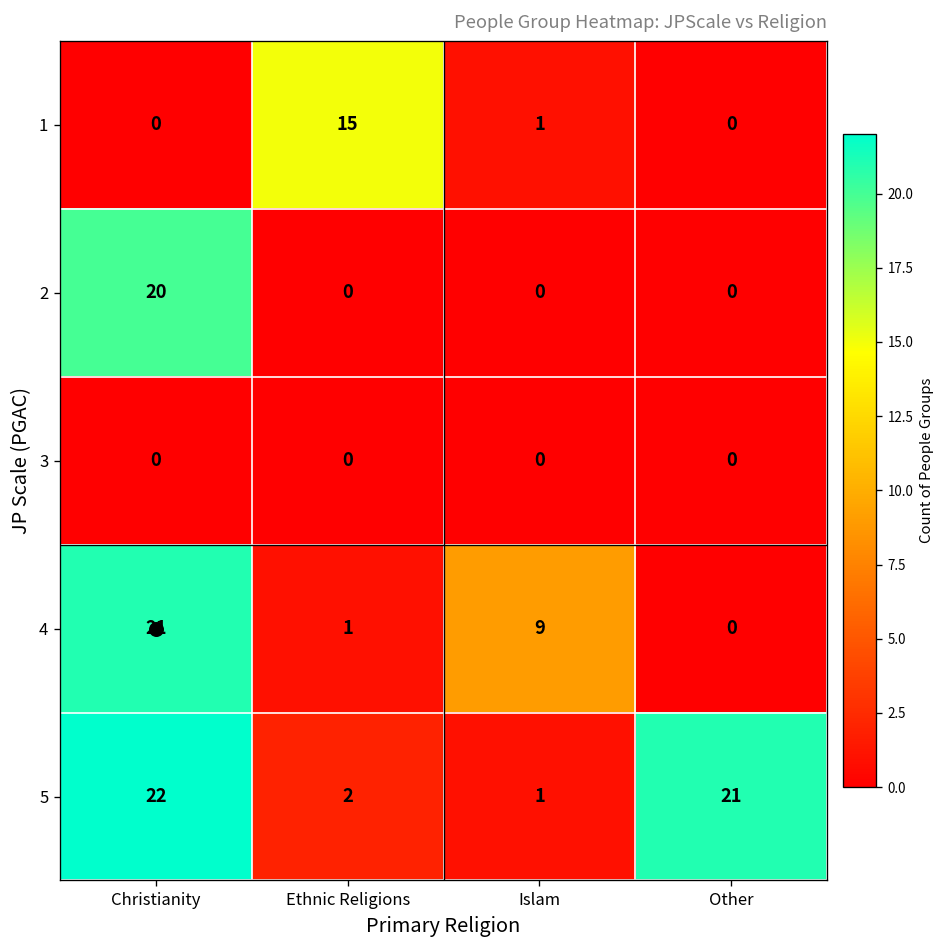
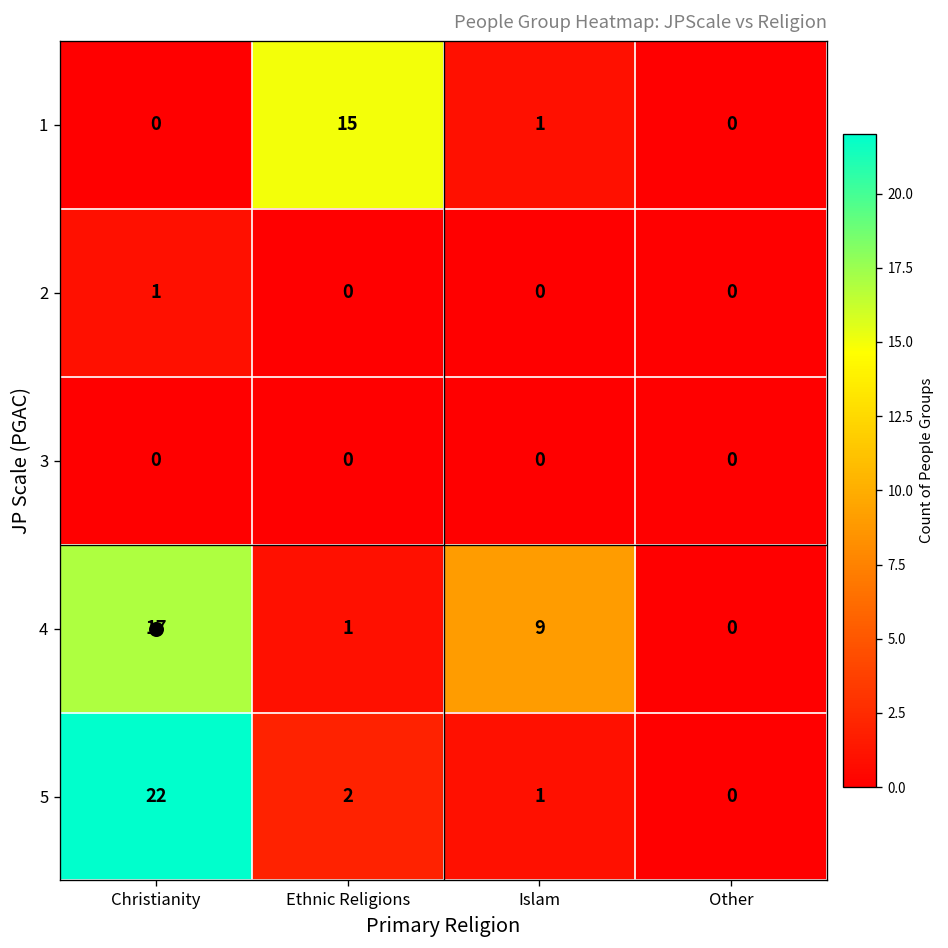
2, Christianity: 20 -> 1
4, Christianity: 21 -> 17
5, Other: 21 -> 0
